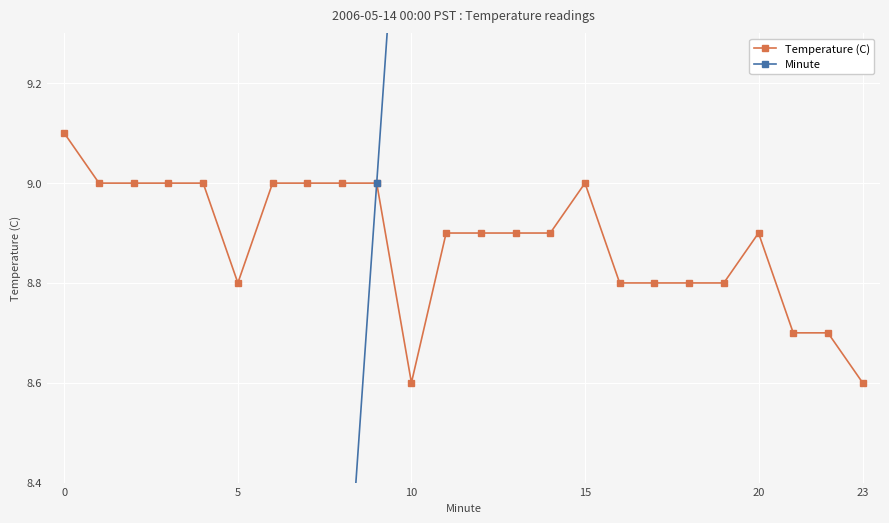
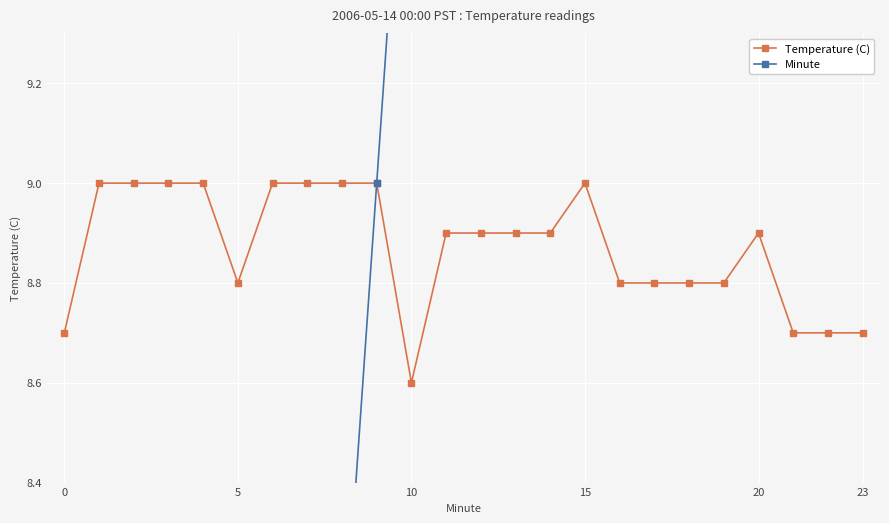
Temperature (C), 0: 9.1 -> 8.7
Temperature (C), 23: 8.6 -> 8.7
